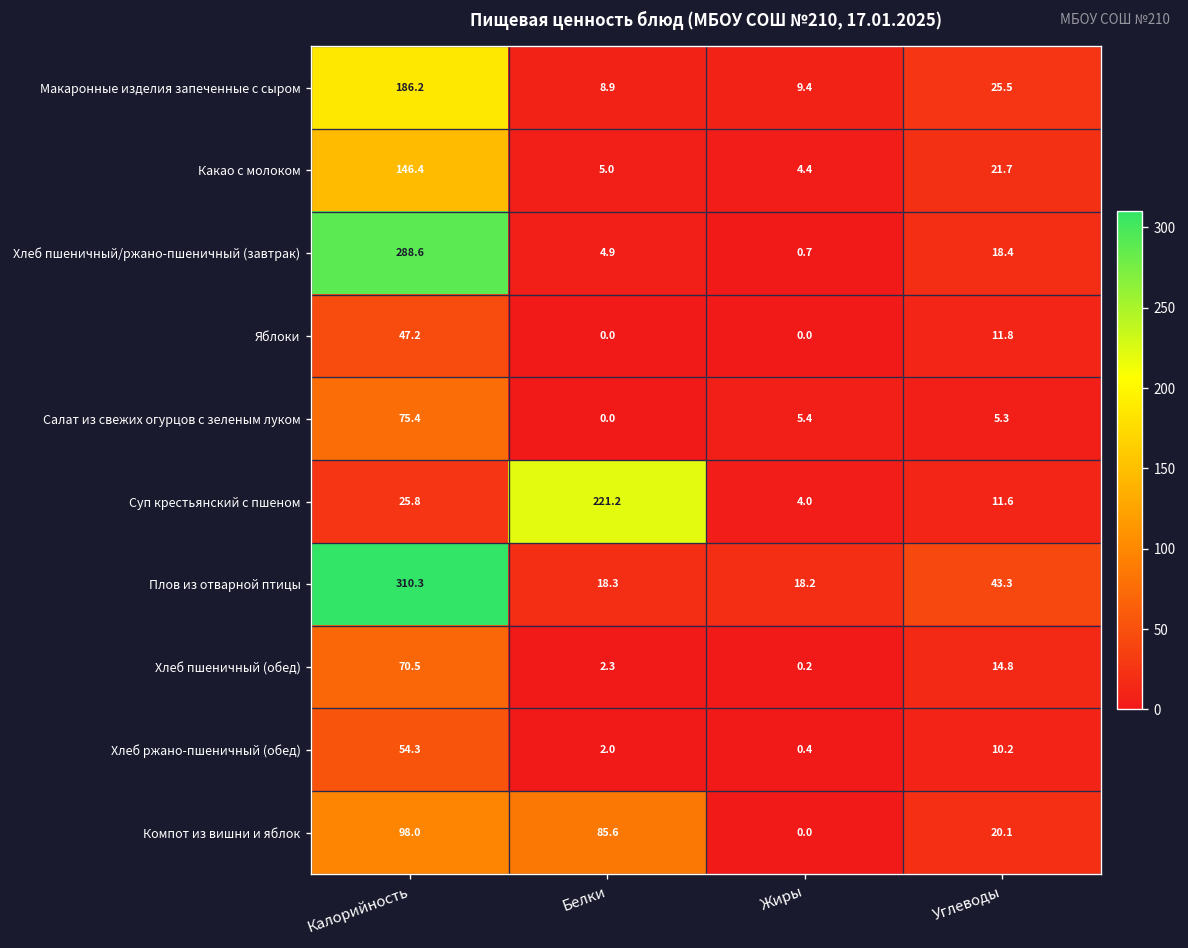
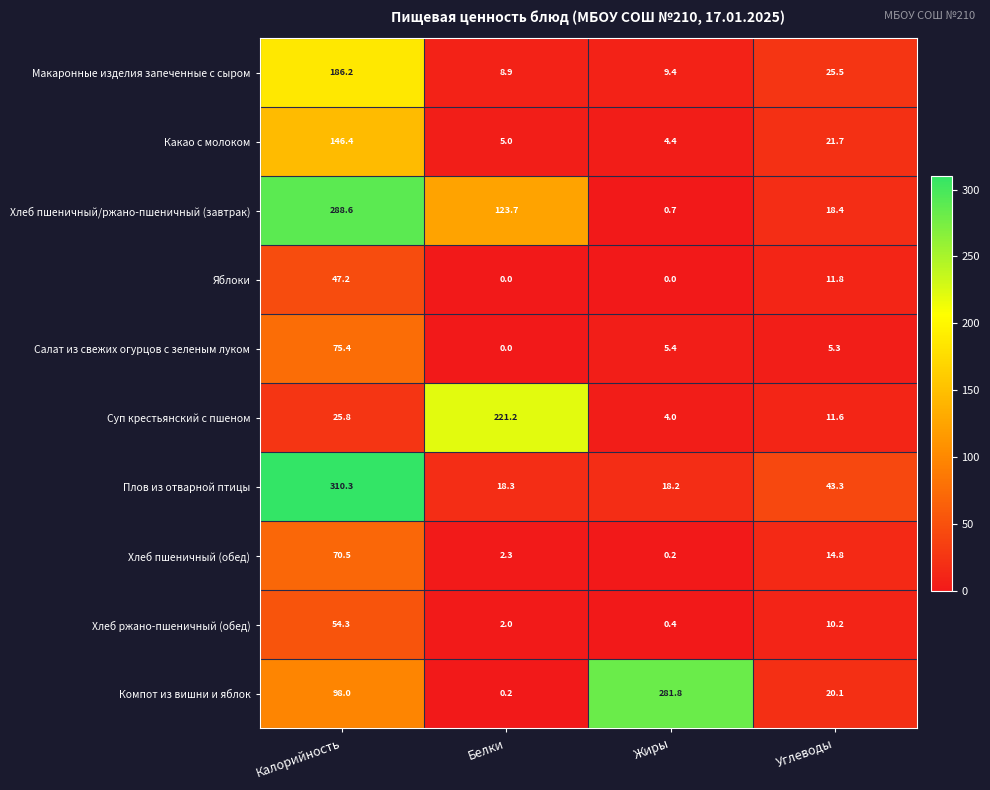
Хлеб пшеничный/ржано-пшеничный (завтрак), Белки: 4.9 -> 123.7
Компот из вишни и яблок, Белки: 85.6 -> 0.2
Компот из вишни и яблок, Жиры: 0.0 -> 281.8
